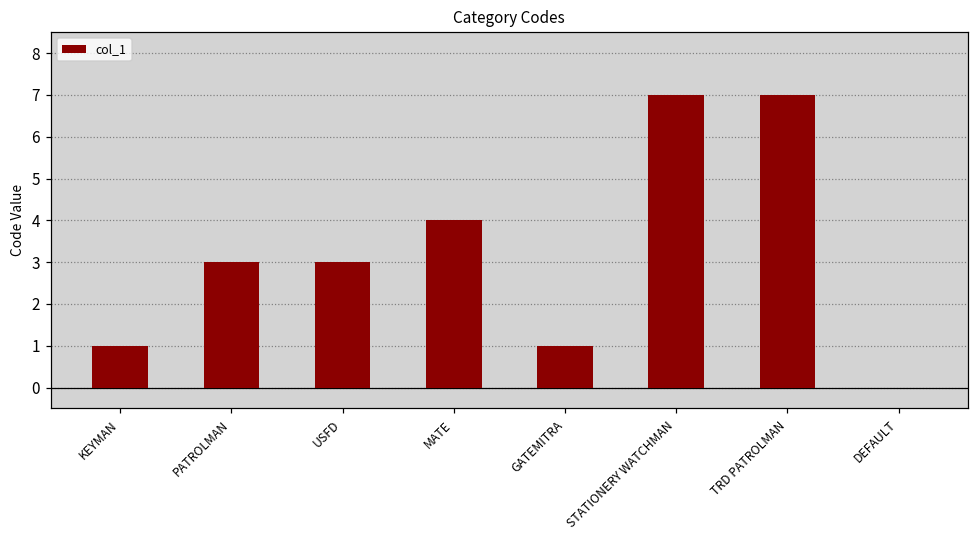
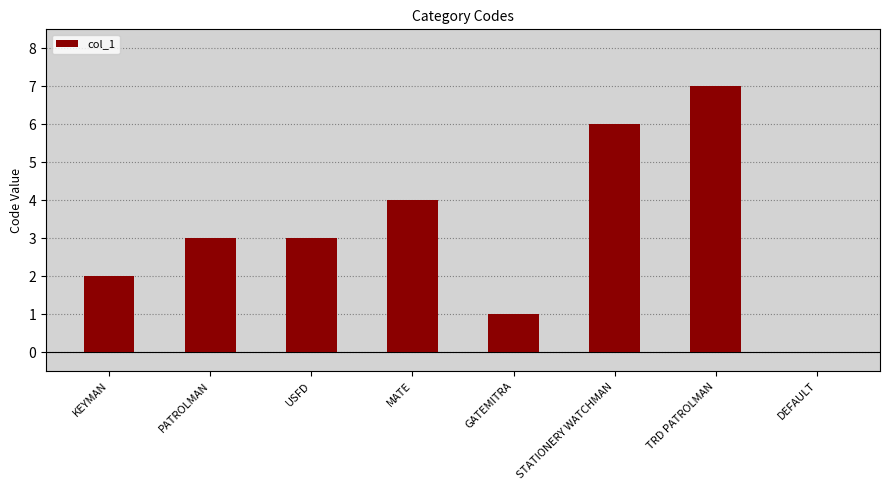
KEYMAN: 1 -> 2
STATIONERY WATCHMAN: 7 -> 6
